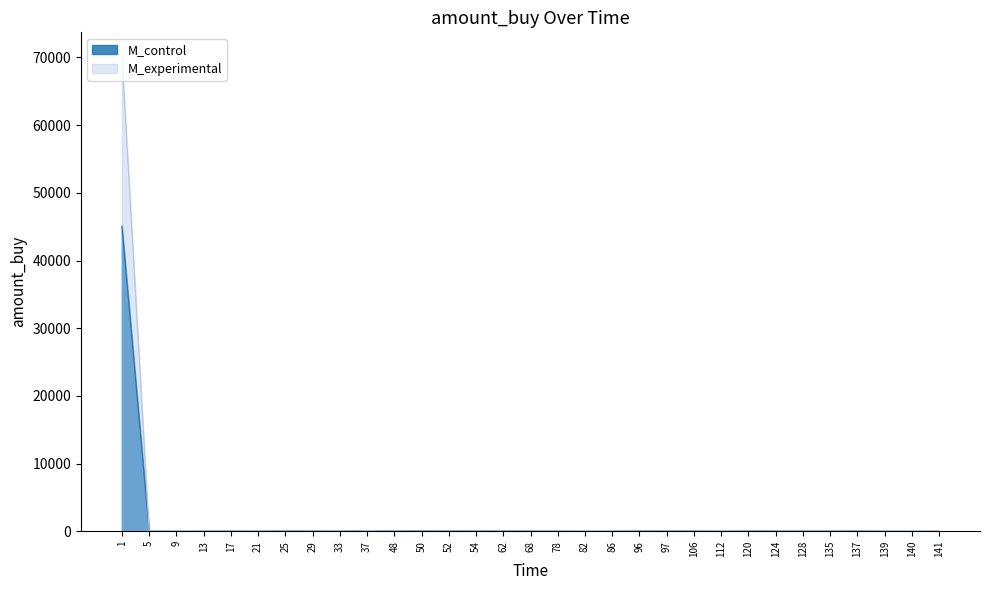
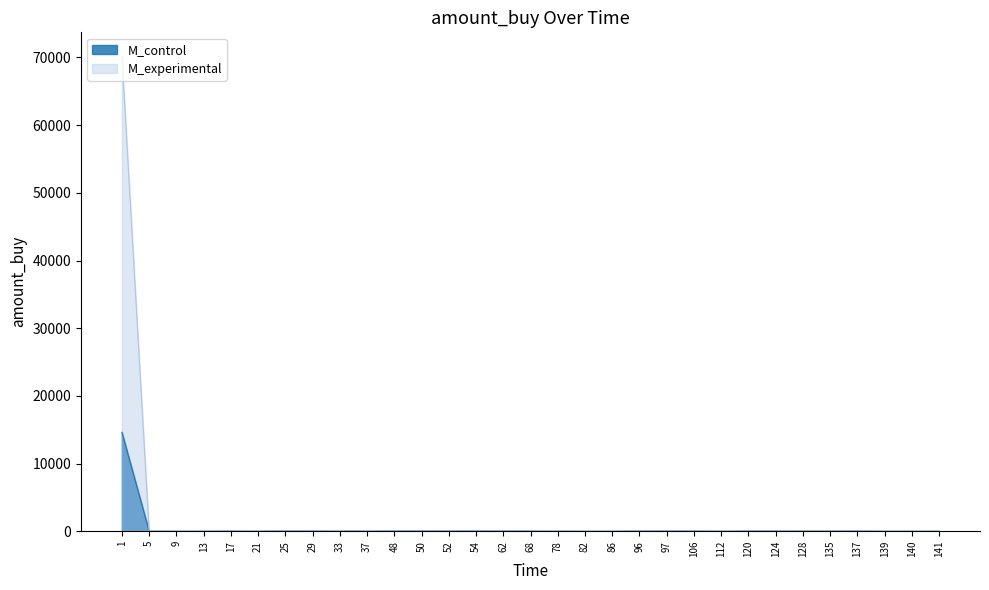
M_control, 1: 45000 -> 15000
